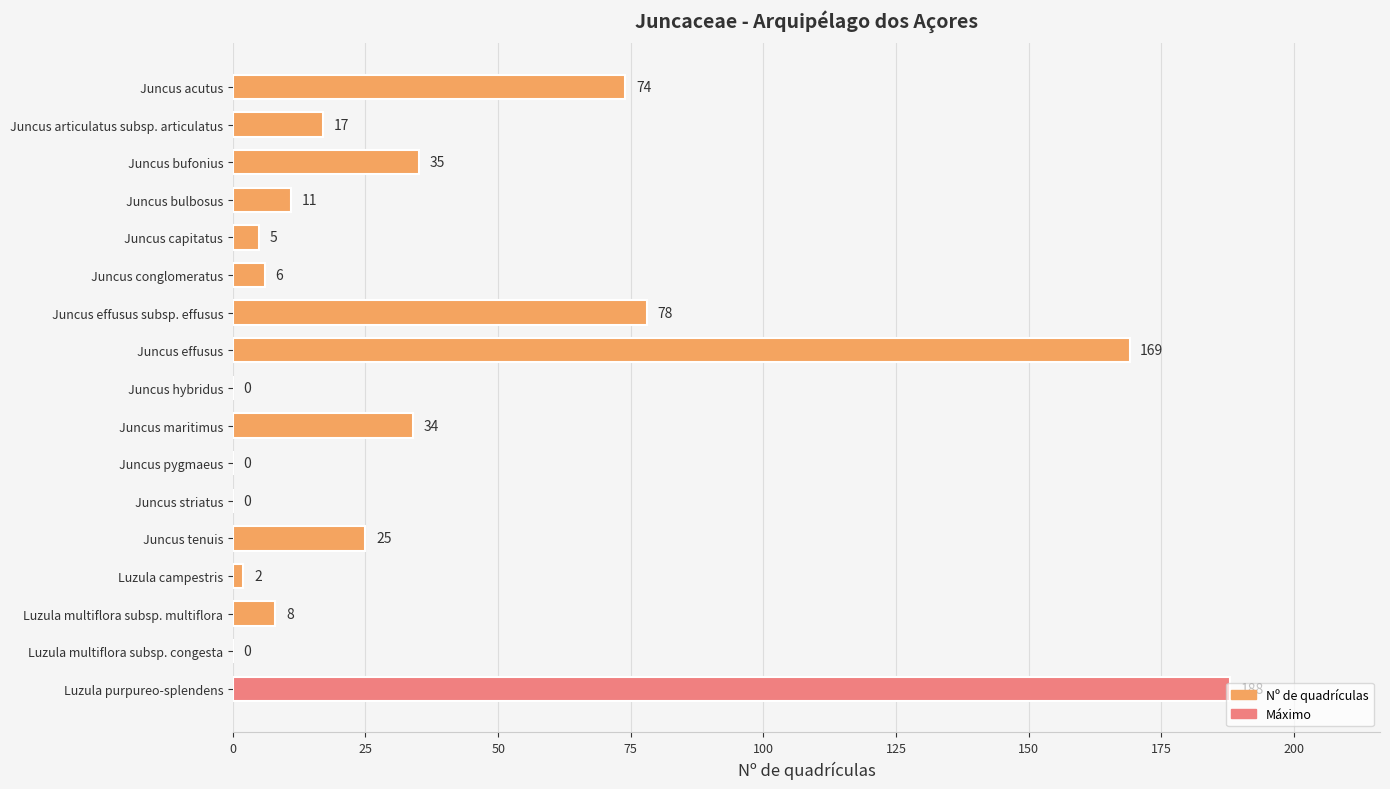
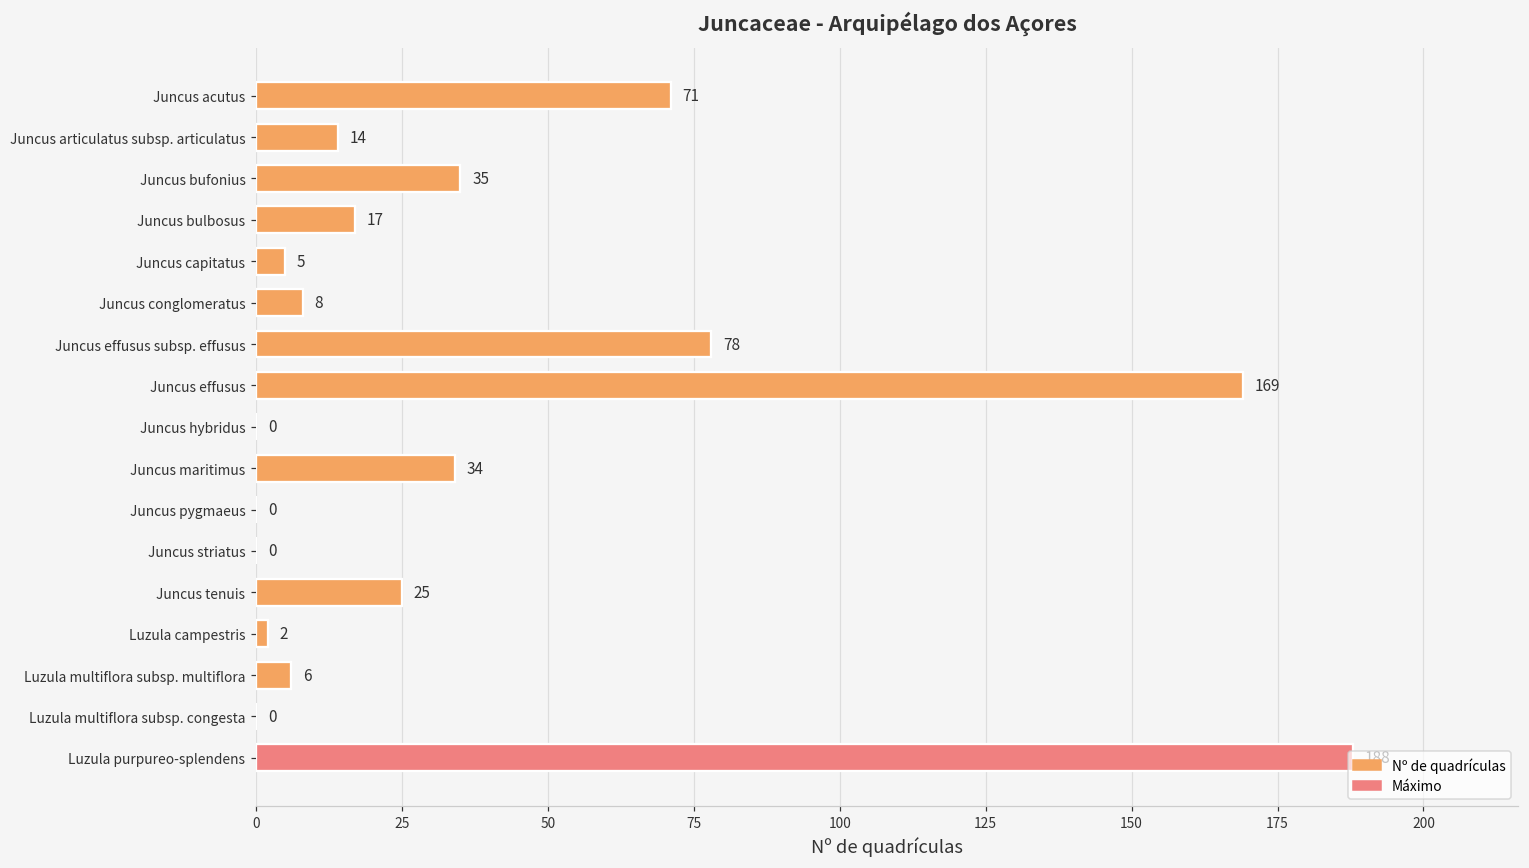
Juncus acutus: 74 -> 71
Juncus articulatus subsp. articulatus: 17 -> 14
Juncus bulbosus: 11 -> 17
Juncus conglomeratus: 6 -> 8
Luzula multiflora subsp. multiflora: 8 -> 6
